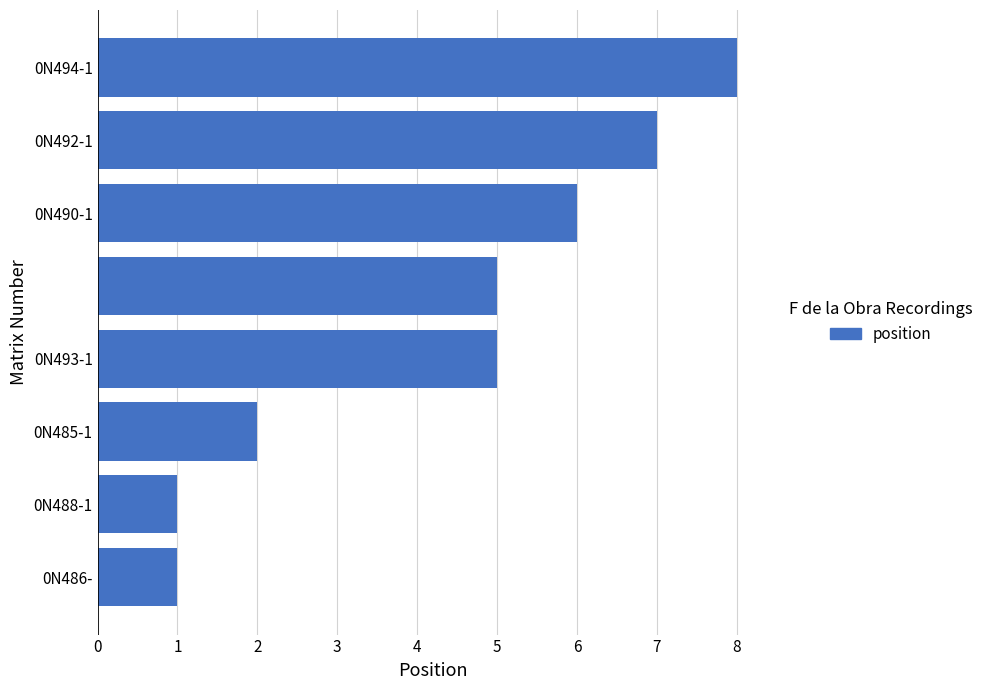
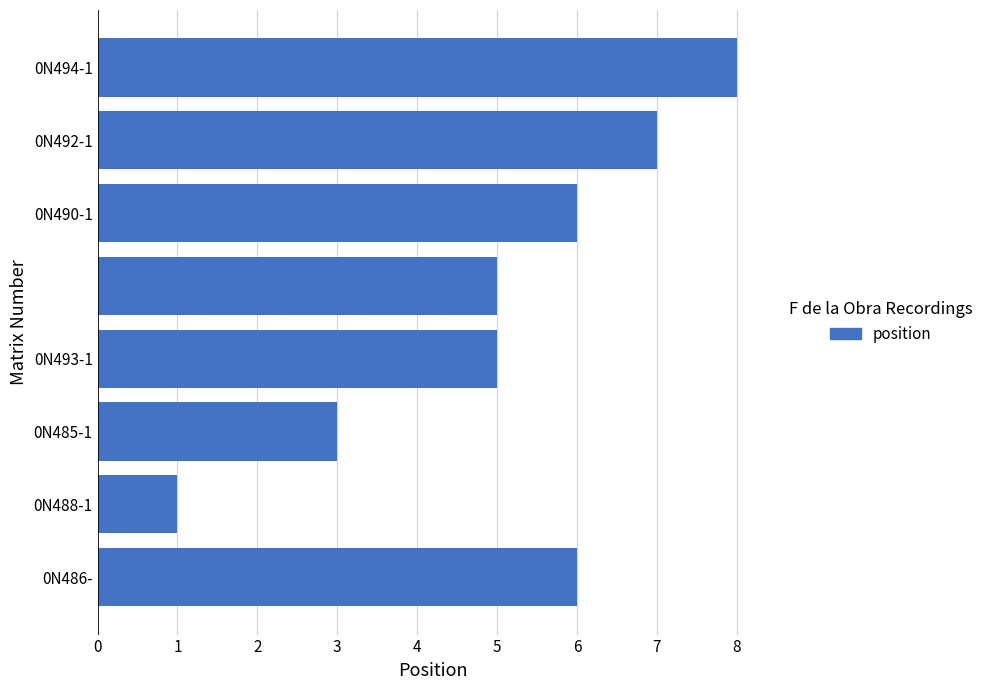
0N485-1: 2 -> 3
0N486-: 1 -> 6
